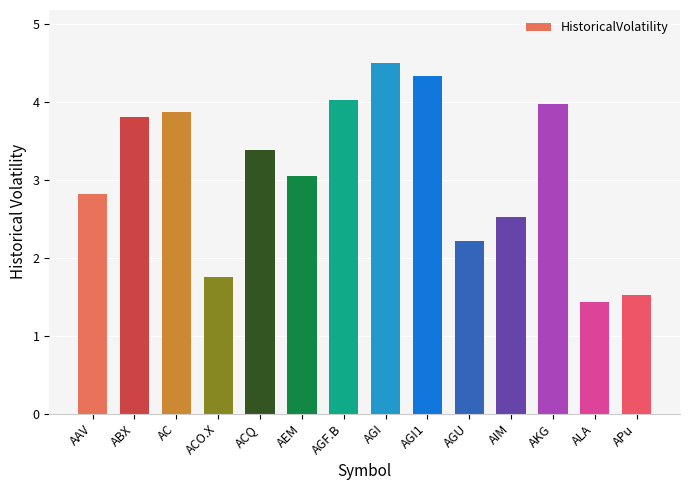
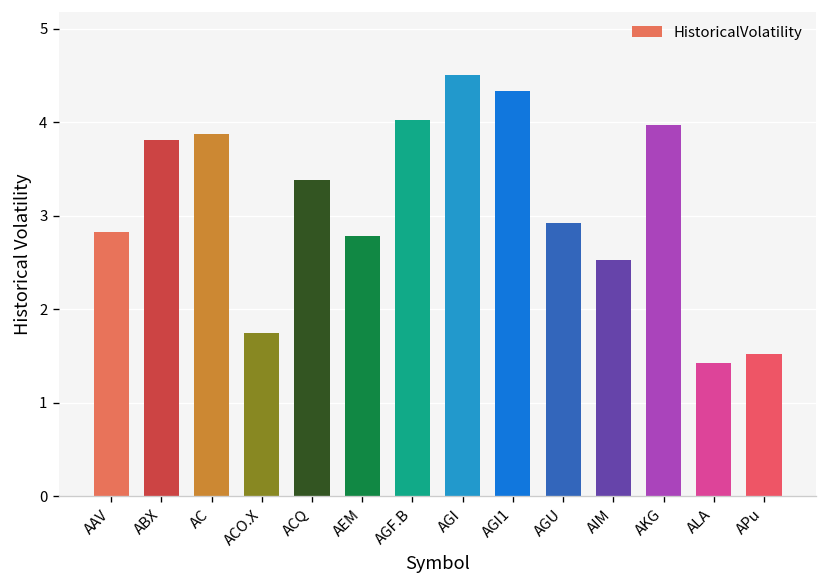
AEM: 3.0 -> 2.8
AGU: 2.2 -> 2.9
